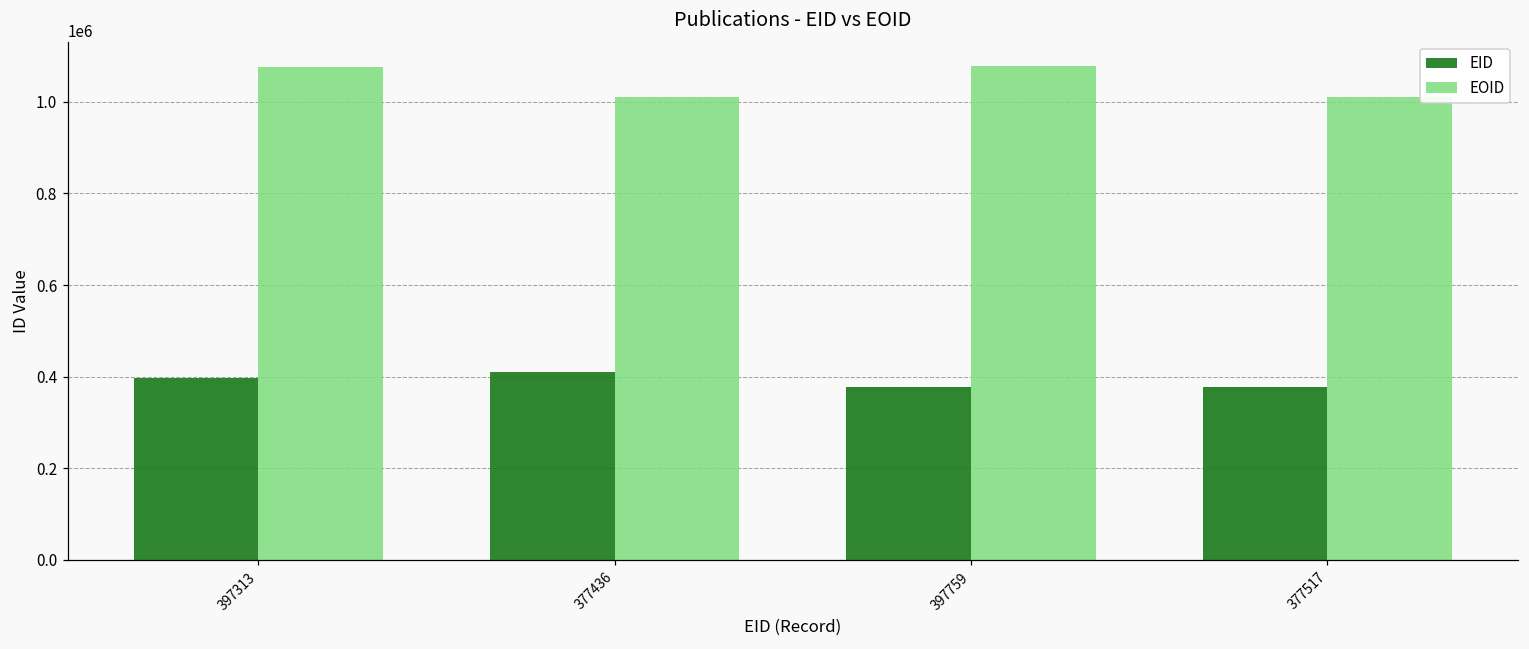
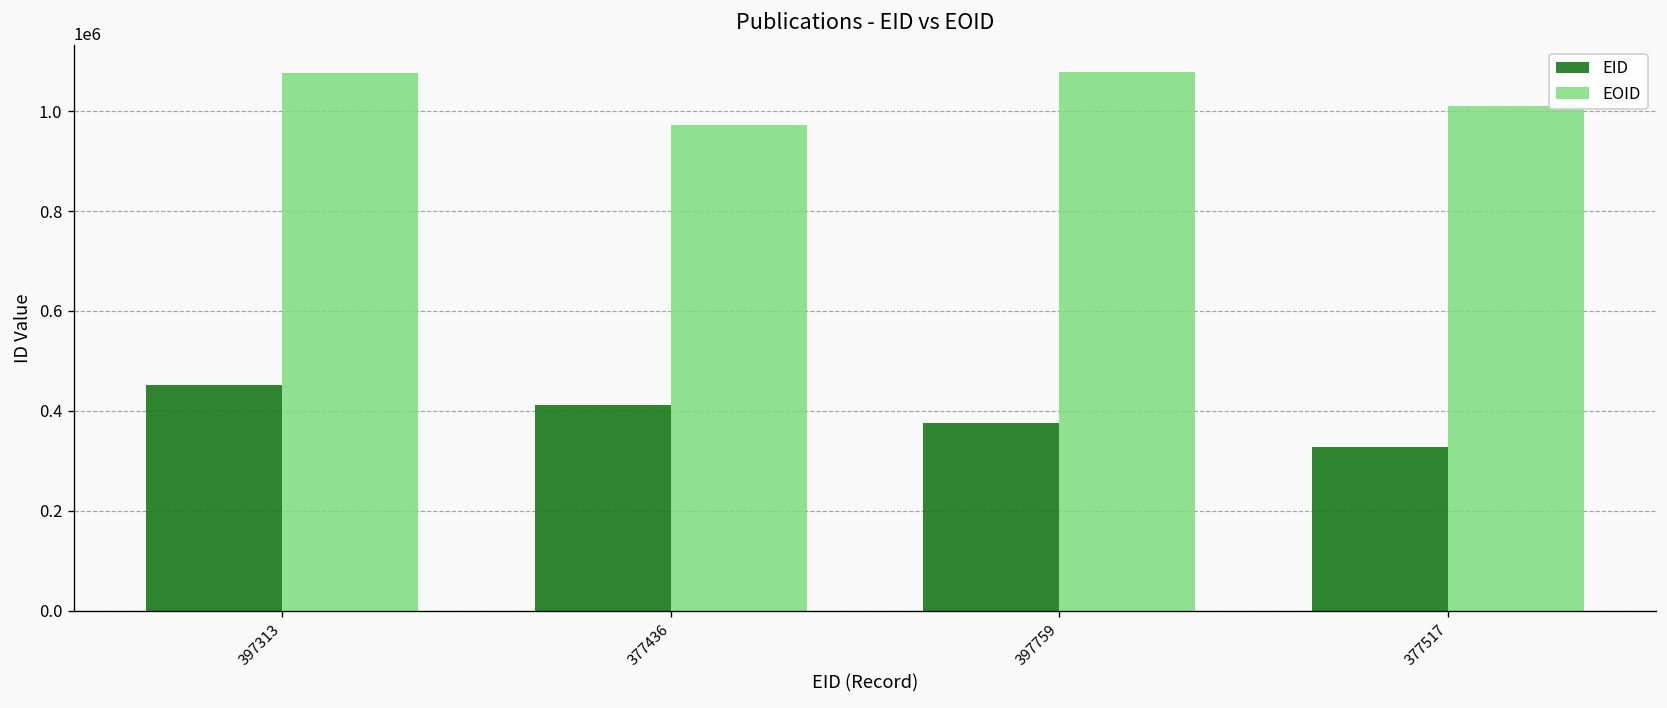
EID, 397313: 400000 -> 450000
EOID, 377436: 1010000 -> 970000
EID, 377517: 380000 -> 330000
